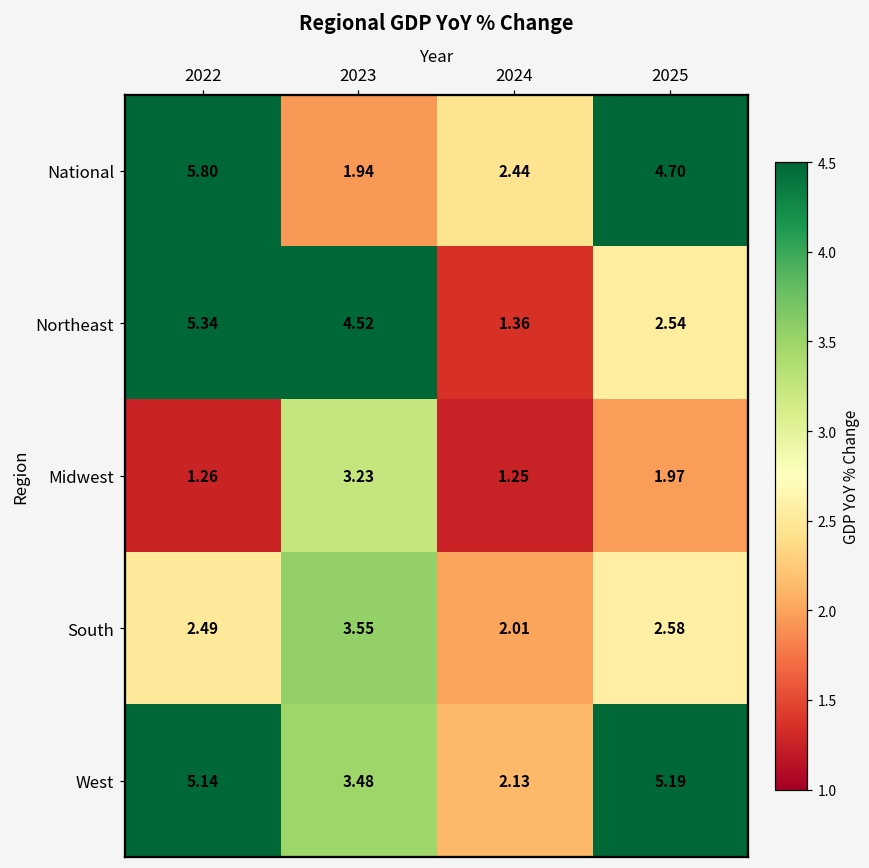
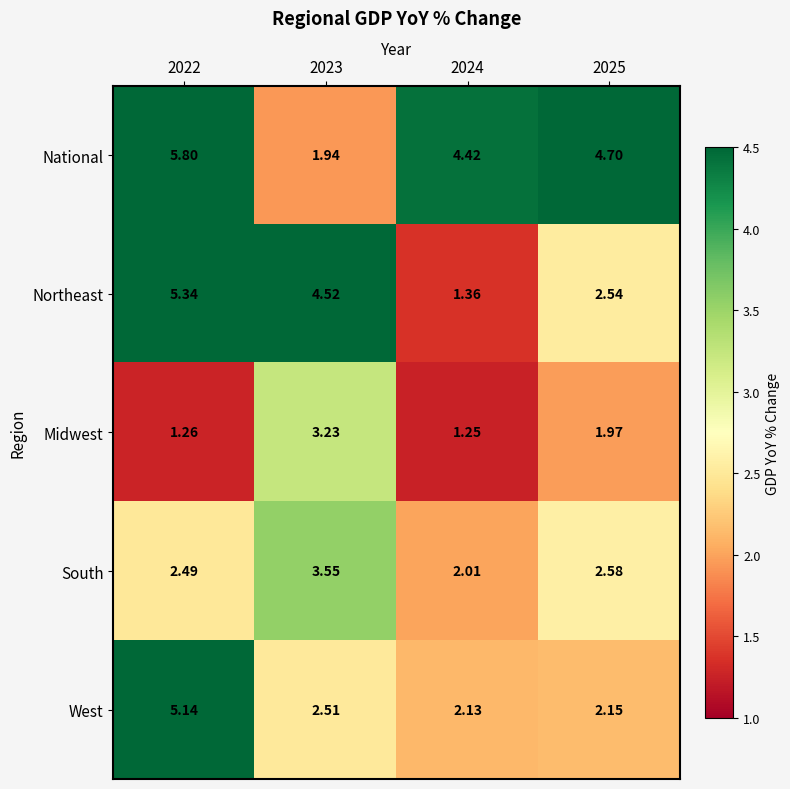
National, 2024: 2.44 -> 4.42
West, 2023: 3.48 -> 2.51
West, 2025: 5.19 -> 2.15
